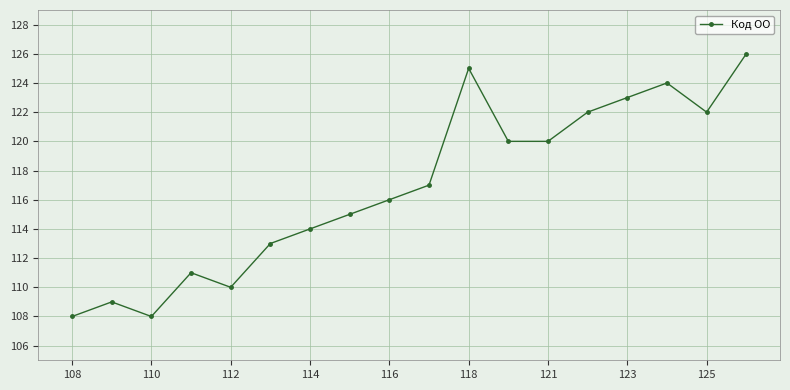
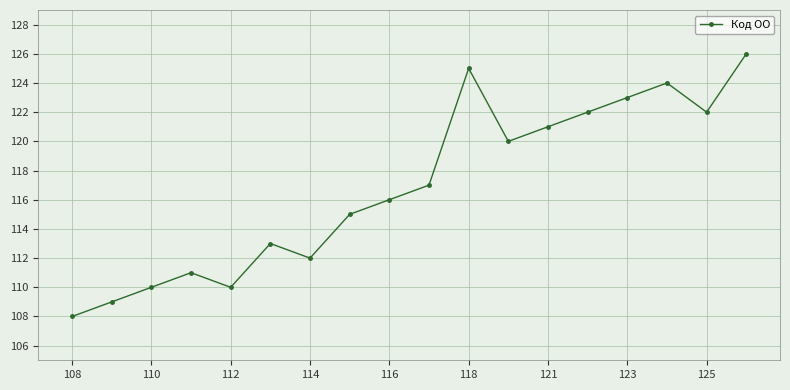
110: 108 -> 110
114: 114 -> 112
121: 120 -> 121
